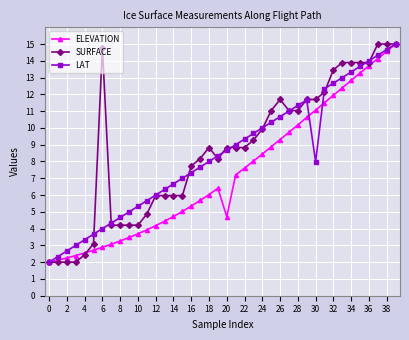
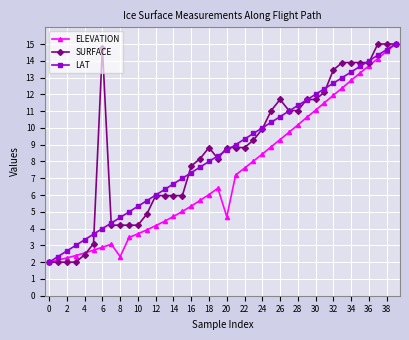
ELEVATION, 8: 3.3 -> 2.3
LAT, 30: 8.0 -> 12.0
